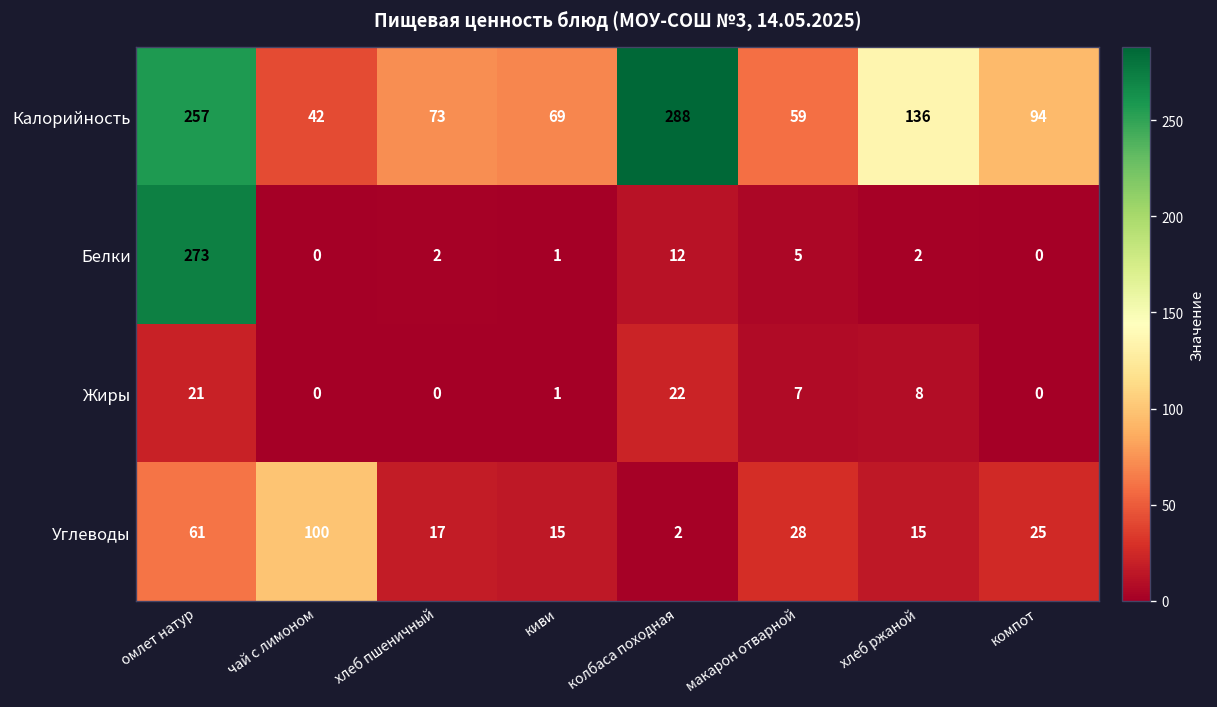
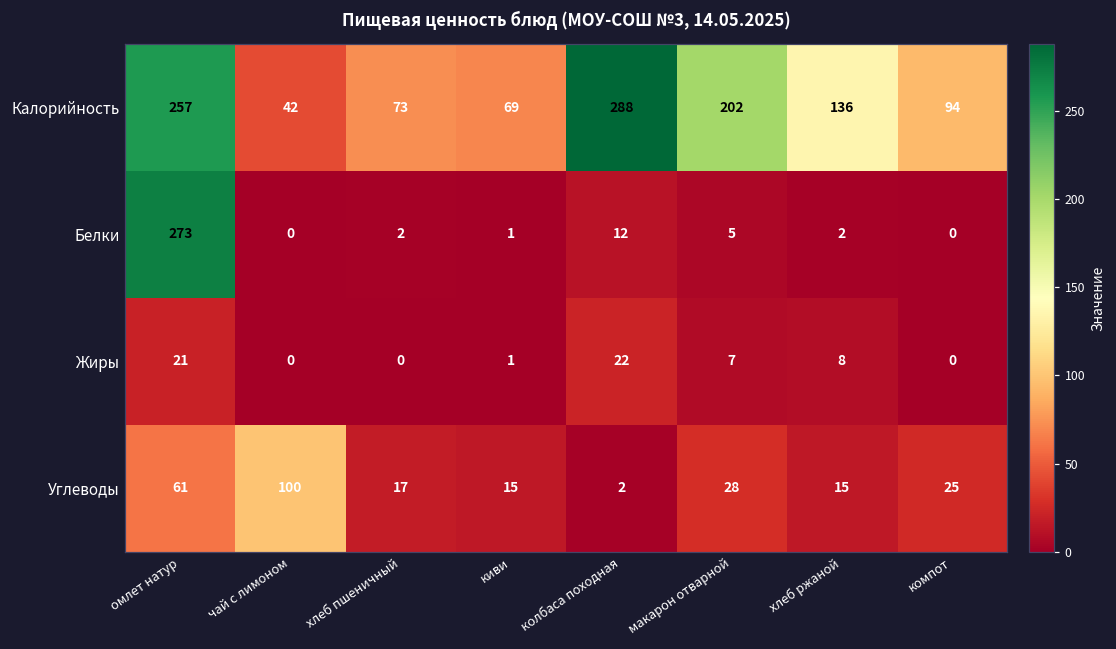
Калорийность, макарон отварной: 59 -> 202
